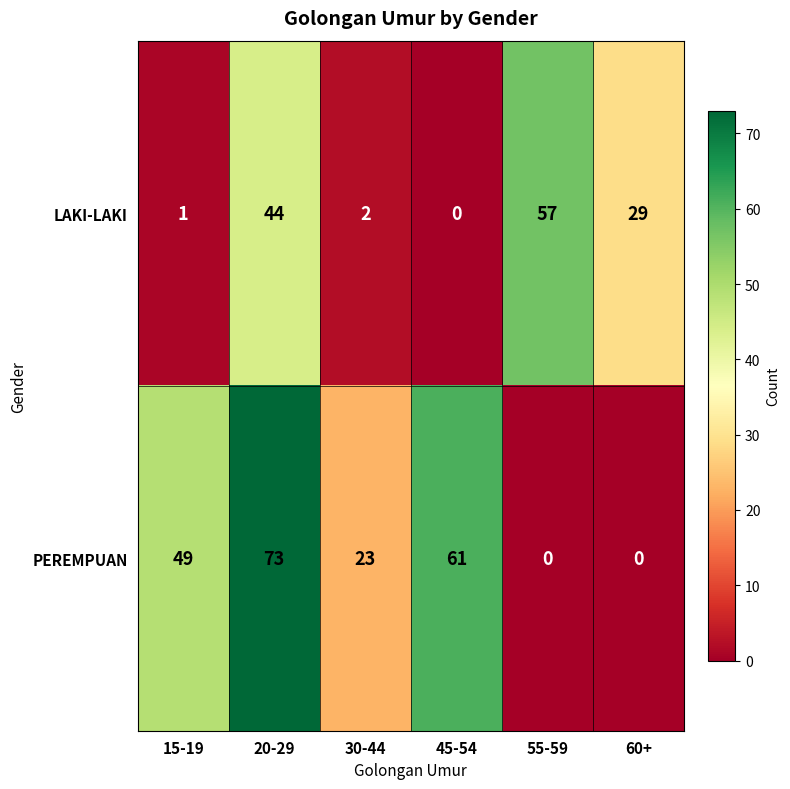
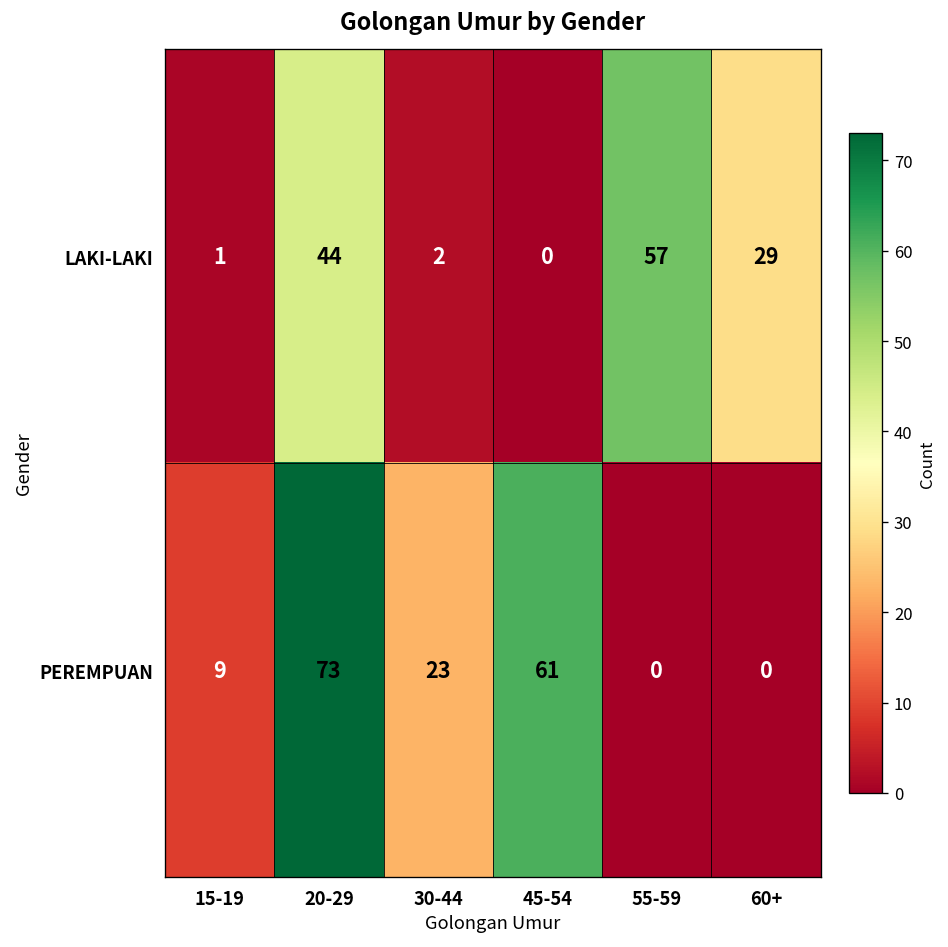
PEREMPUAN, 15-19: 49 -> 9
